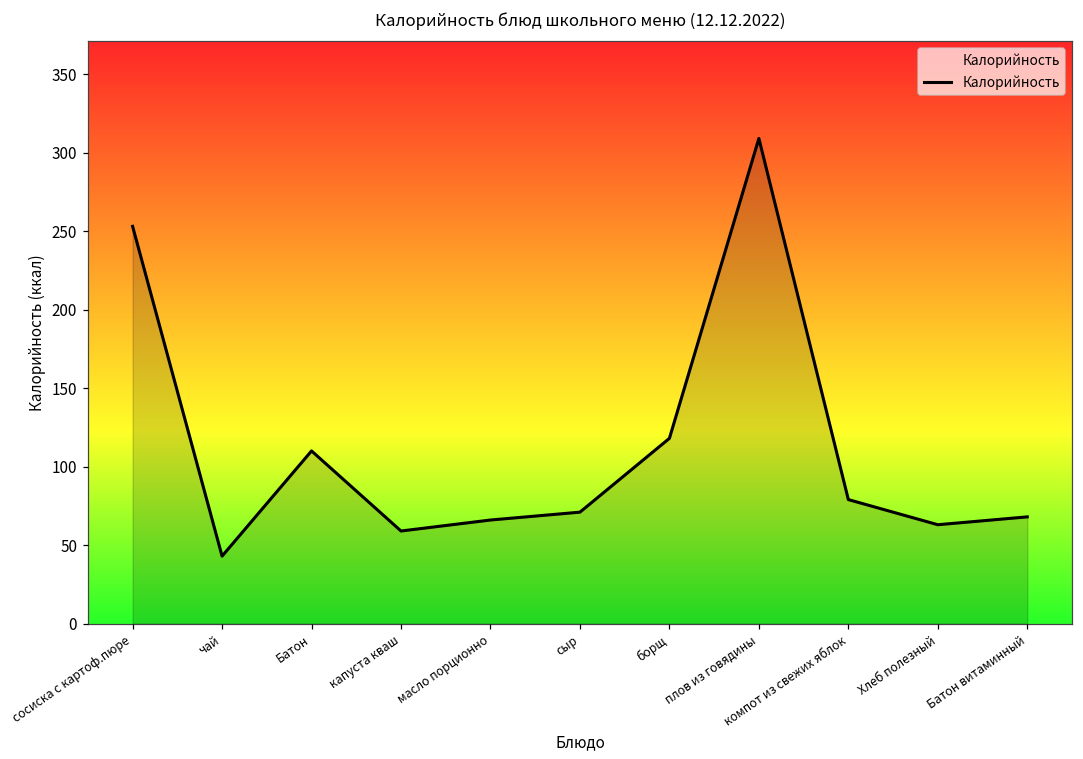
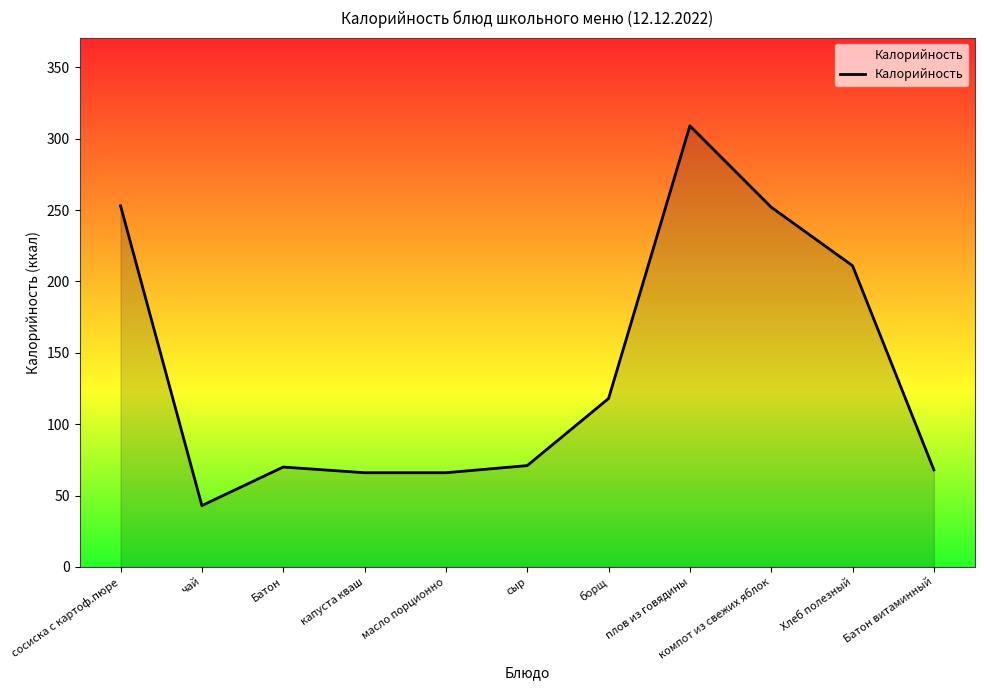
Батон: 110 -> 70
капуста кваш: 59 -> 66
компот из свежих яблок: 79 -> 252
Хлеб полезный: 63 -> 211
